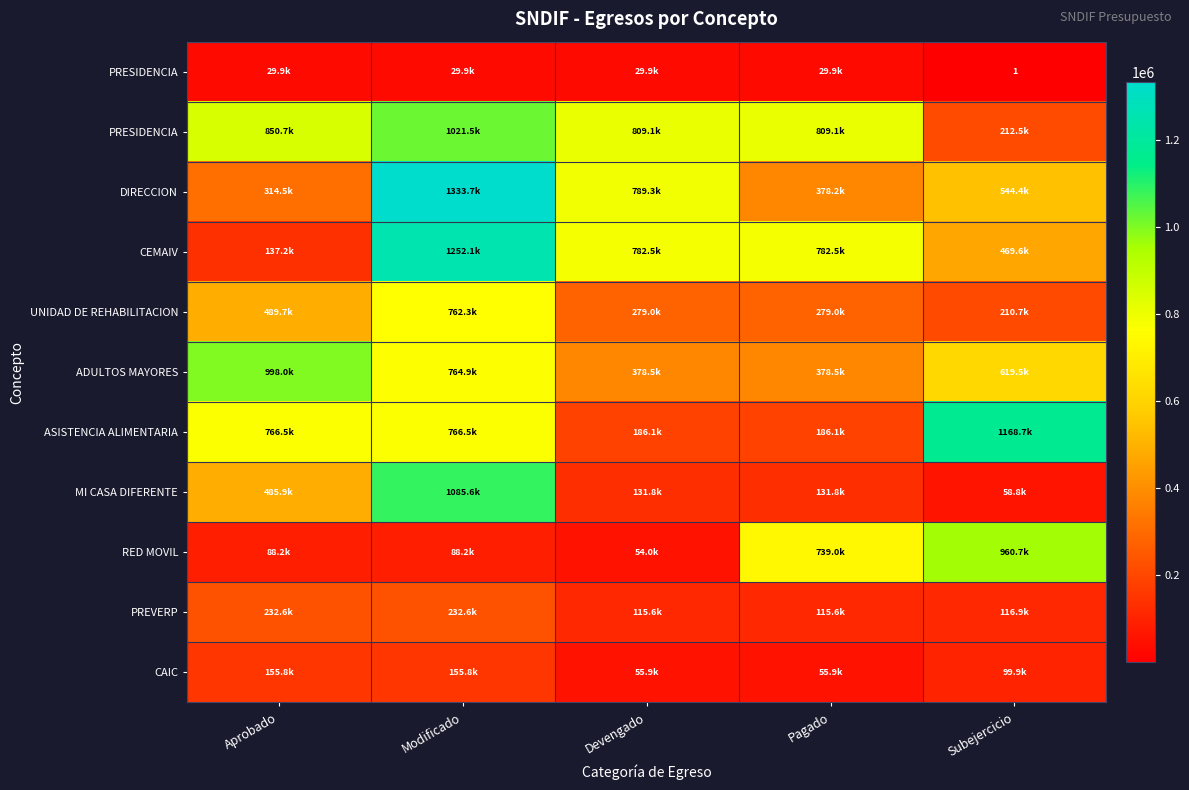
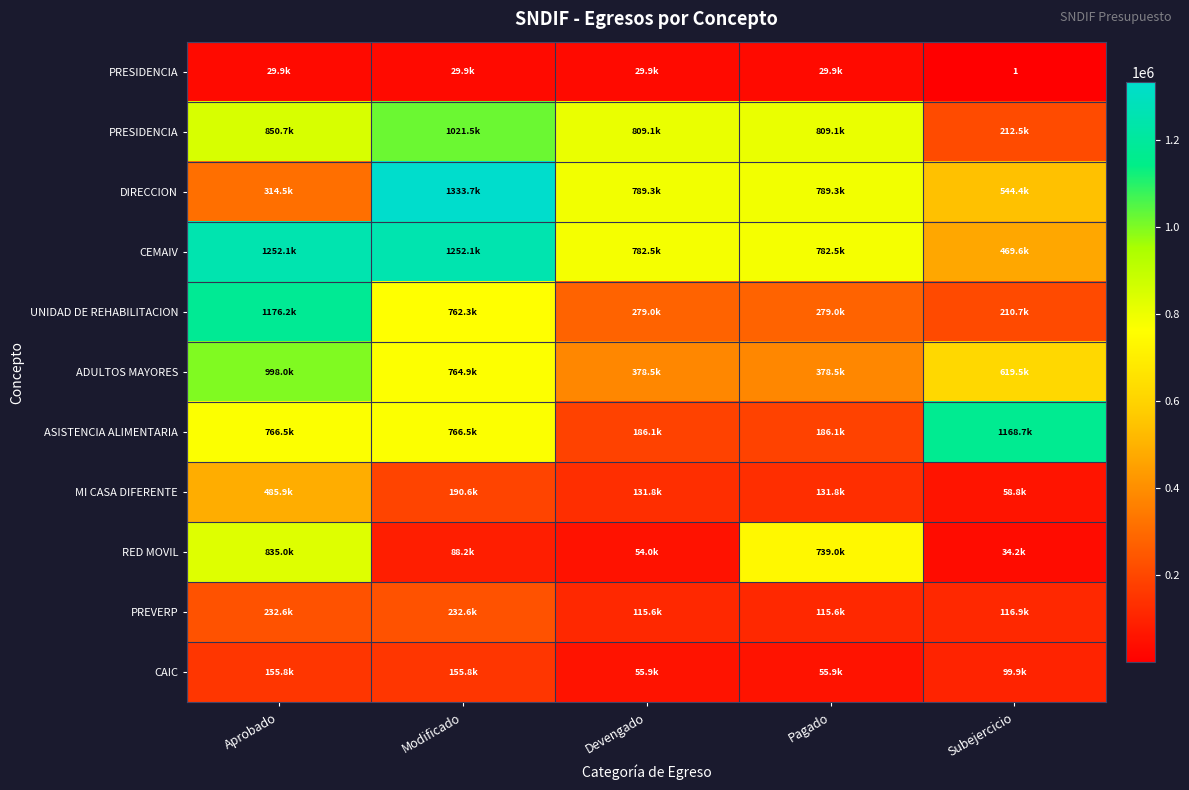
DIRECCION, Pagado: 378.2k -> 789.3k
CEMAIV, Aprobado: 137.2k -> 1252.1k
UNIDAD DE REHABILITACION, Aprobado: 489.7k -> 1176.2k
MI CASA DIFERENTE, Modificado: 1085.6k -> 190.6k
RED MOVIL, Aprobado: 88.2k -> 835.0k
RED MOVIL, Subejercicio: 960.7k -> 34.2k
